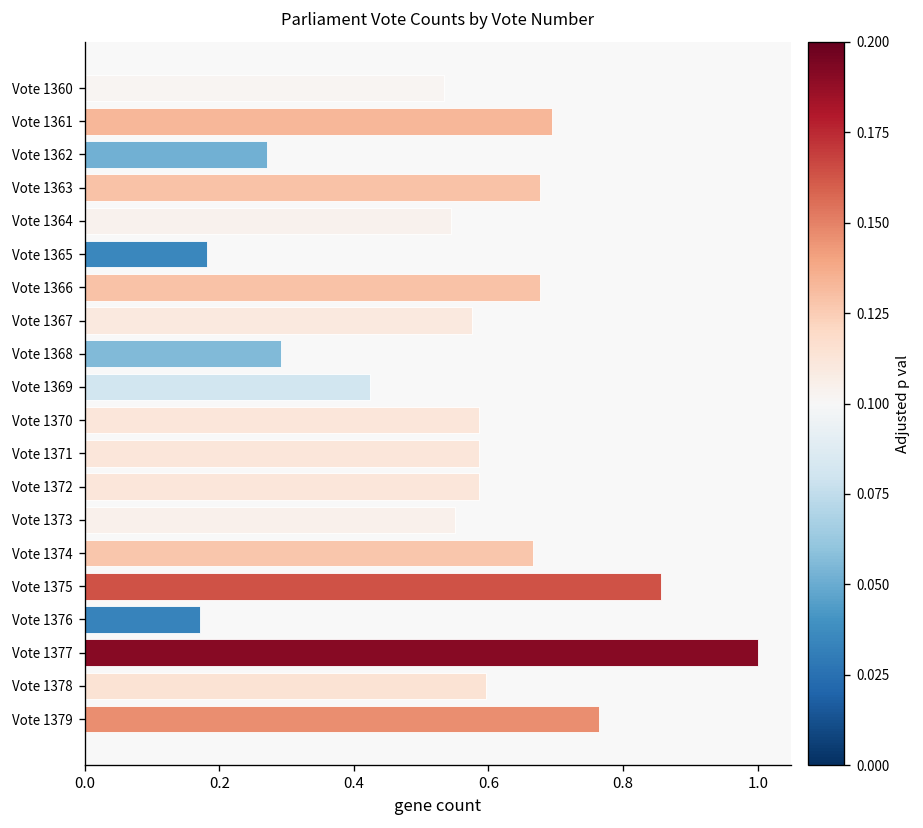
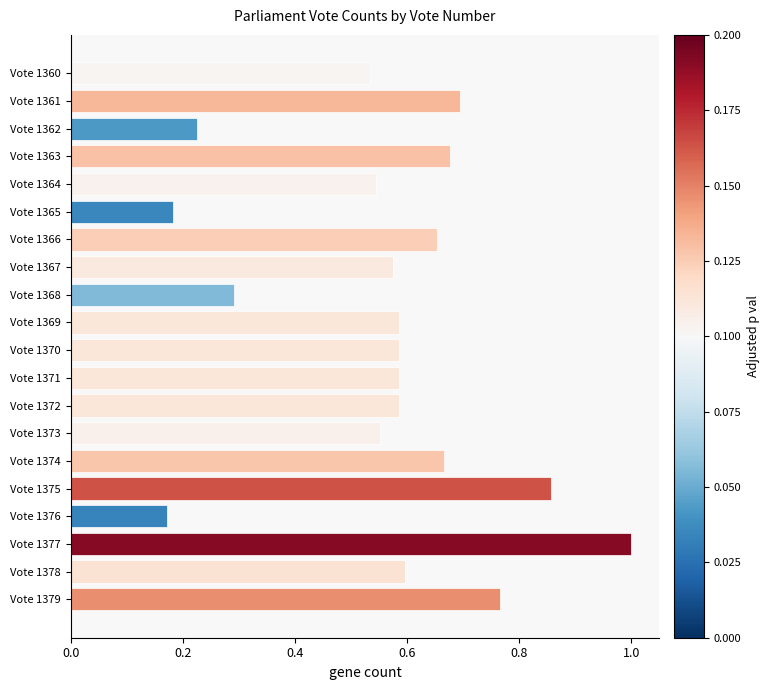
Vote 1362: 0.27 -> 0.22
Vote 1366: 0.68 -> 0.65
Vote 1369: 0.42 -> 0.59
